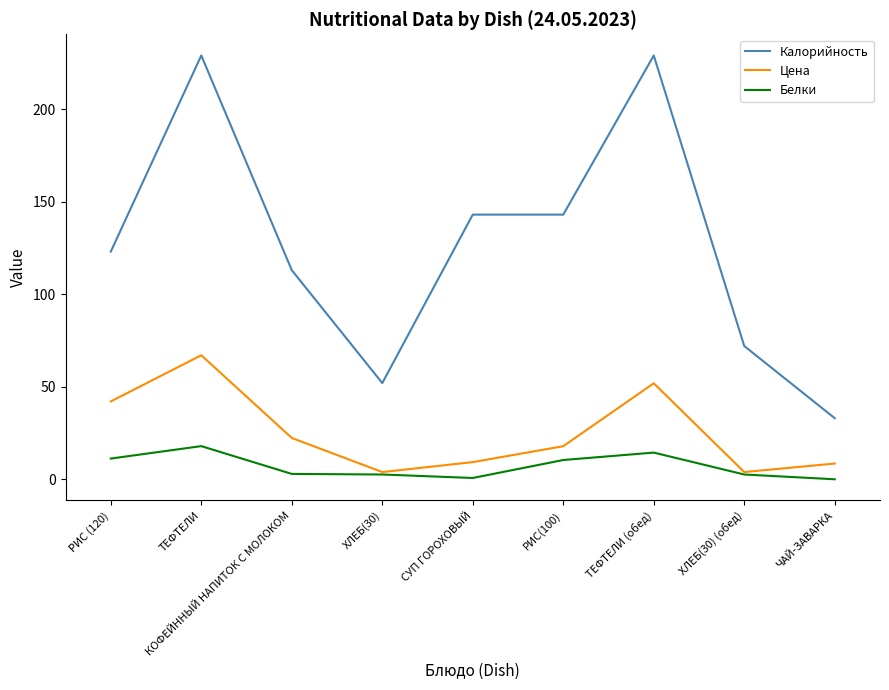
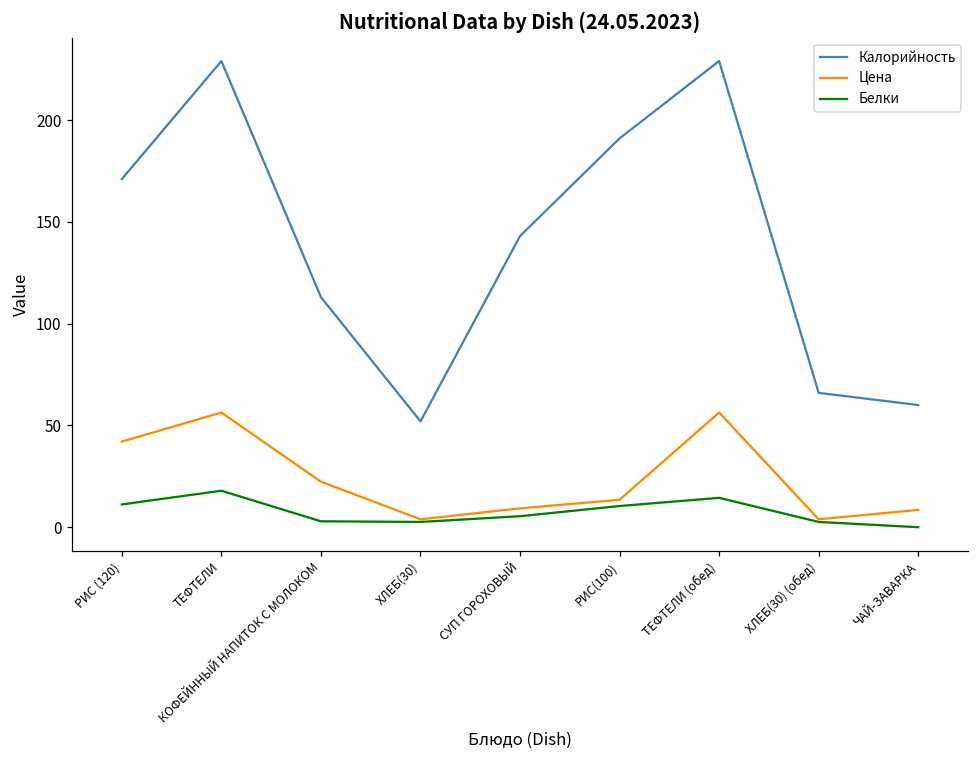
Калорийность, РИС (120): 123 -> 171
Цена, ТЕФТЕЛИ: 67 -> 56
Белки, СУП ГОРОХОВЫЙ: 1 -> 5
Калорийность, РИС(100): 143 -> 191
Цена, РИС(100): 18 -> 13
Цена, ТЕФТЕЛИ (обед): 52 -> 56
Калорийность, ХЛЕБ(30) (обед): 72 -> 66
Калорийность, ЧАЙ-ЗАВАРКА: 33 -> 60
